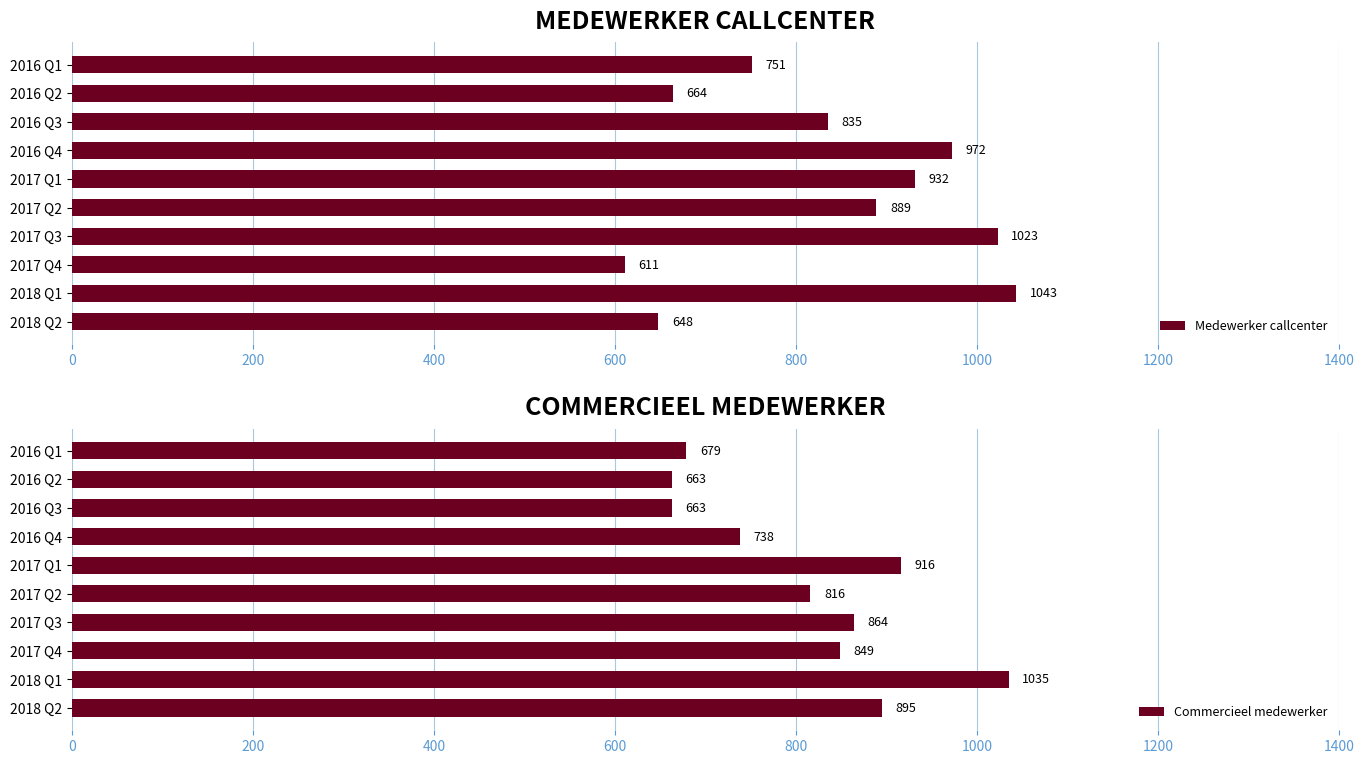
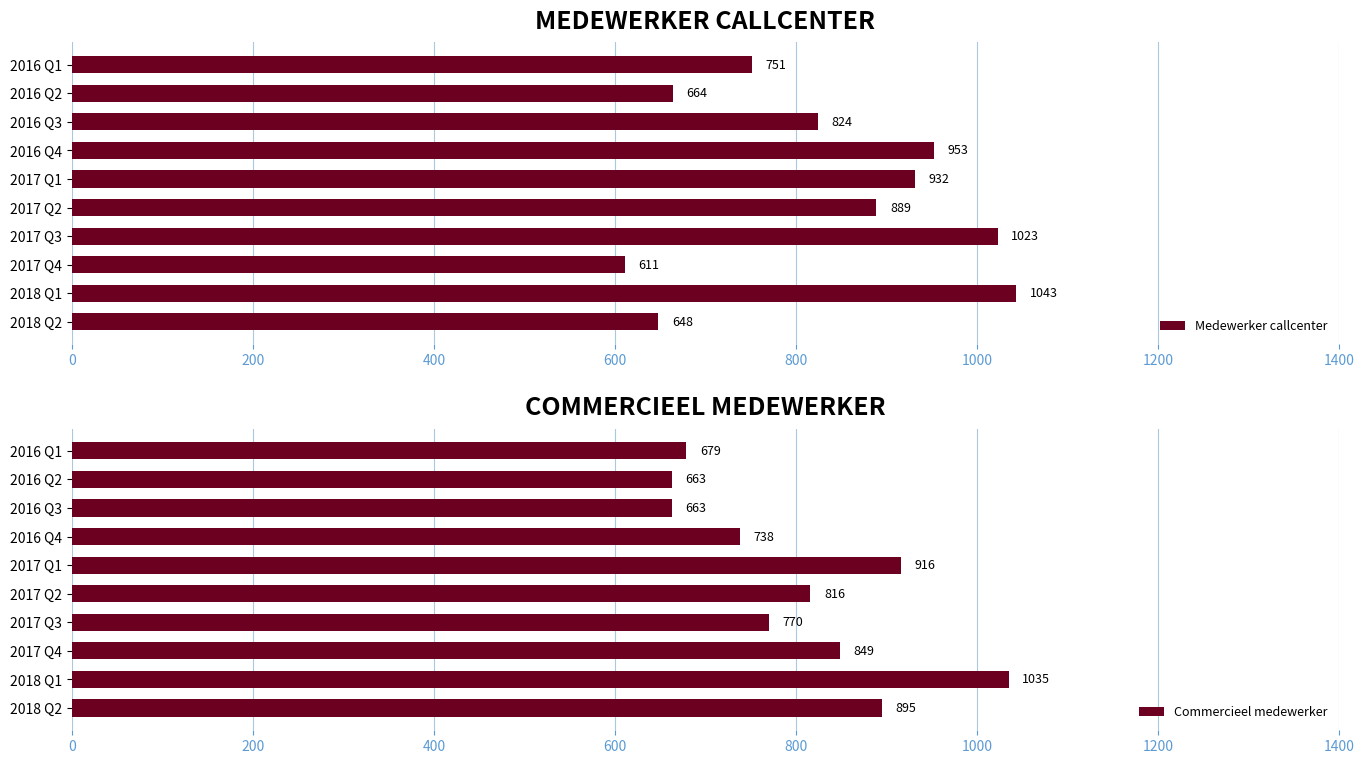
MEDEWERKER CALLCENTER, 2016 Q3: 835 -> 824
MEDEWERKER CALLCENTER, 2016 Q4: 972 -> 953
COMMERCIEEL MEDEWERKER, 2017 Q3: 864 -> 770
